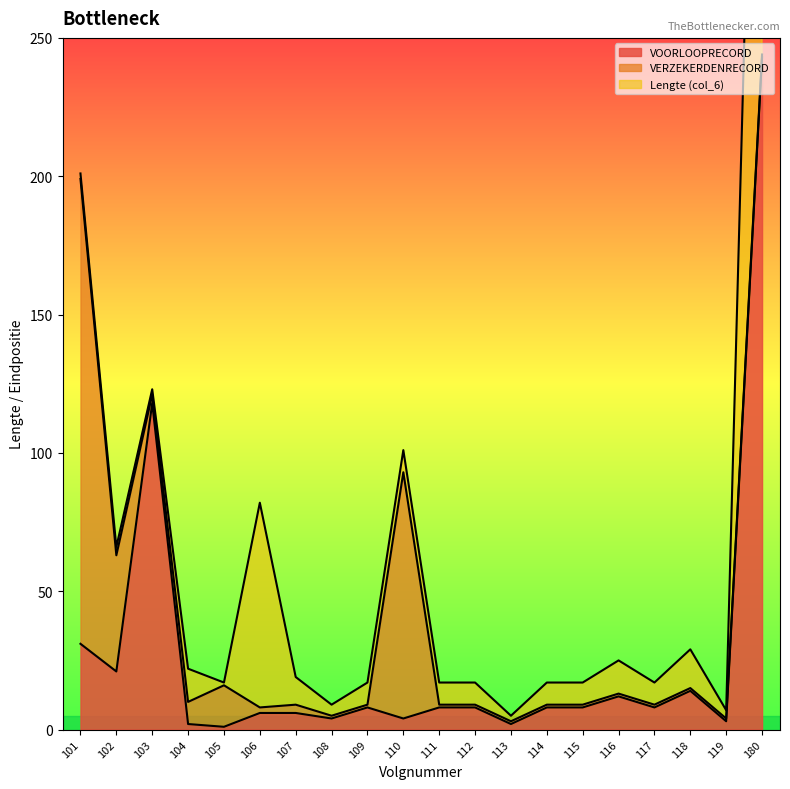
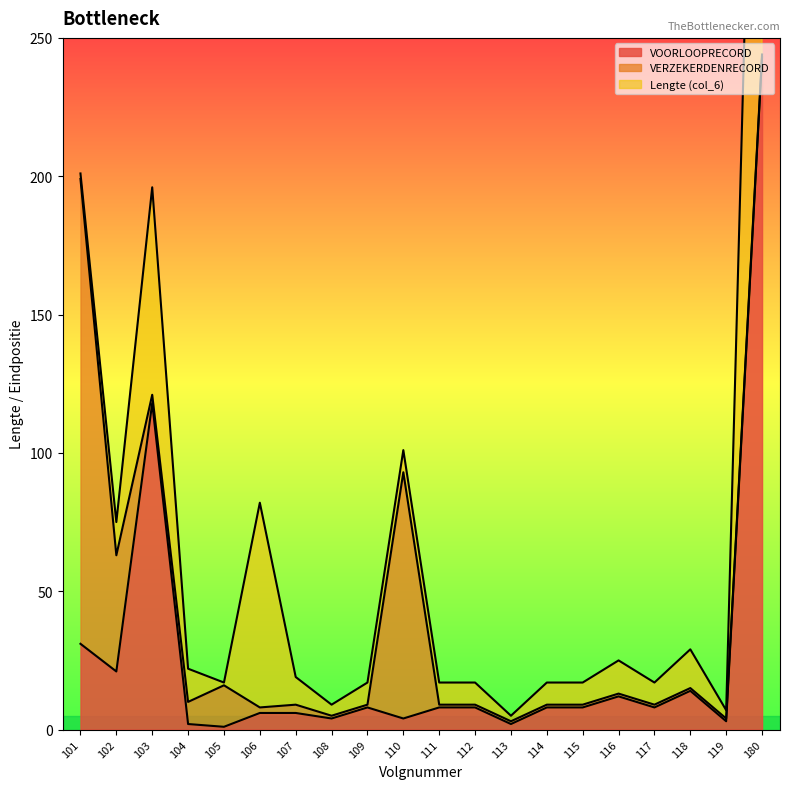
Lengte (col_6), 102: 3 -> 12
Lengte (col_6), 103: 2 -> 75
